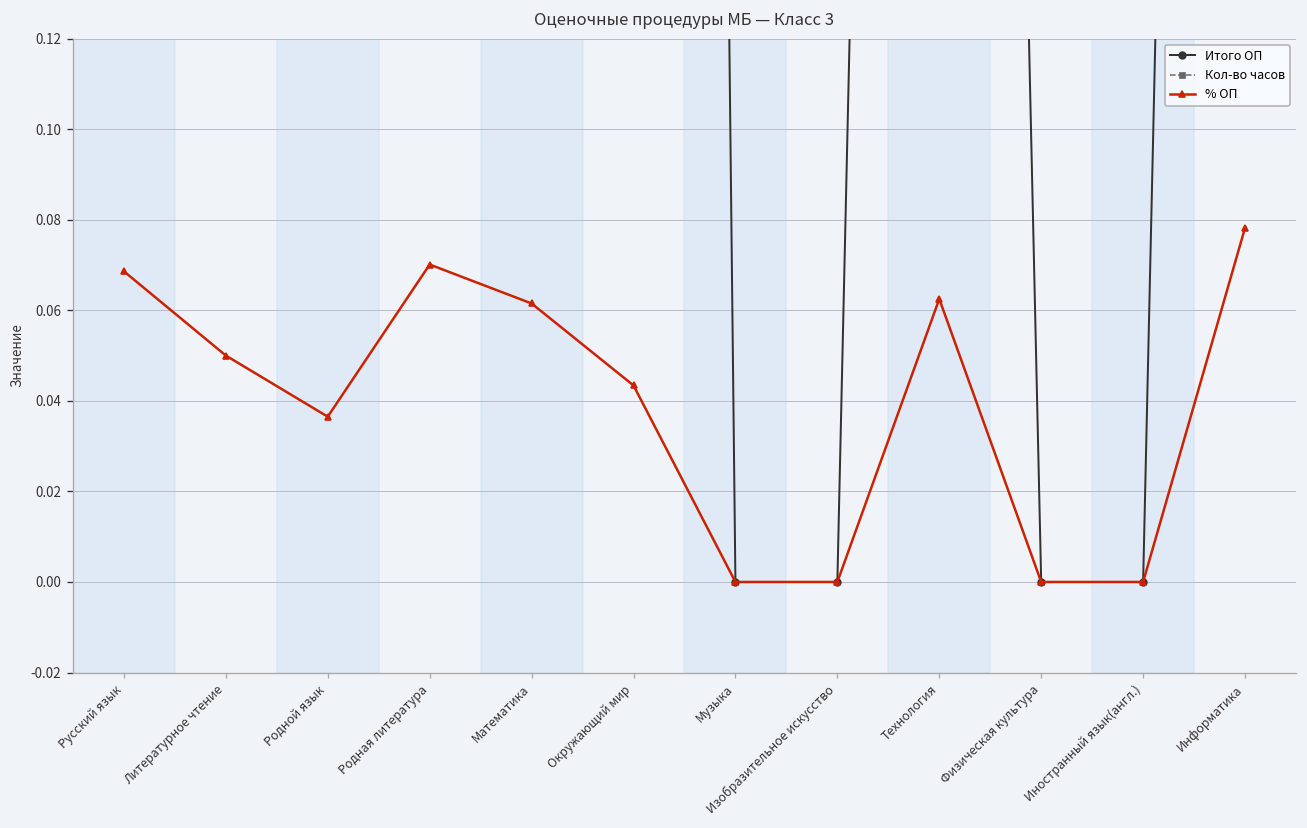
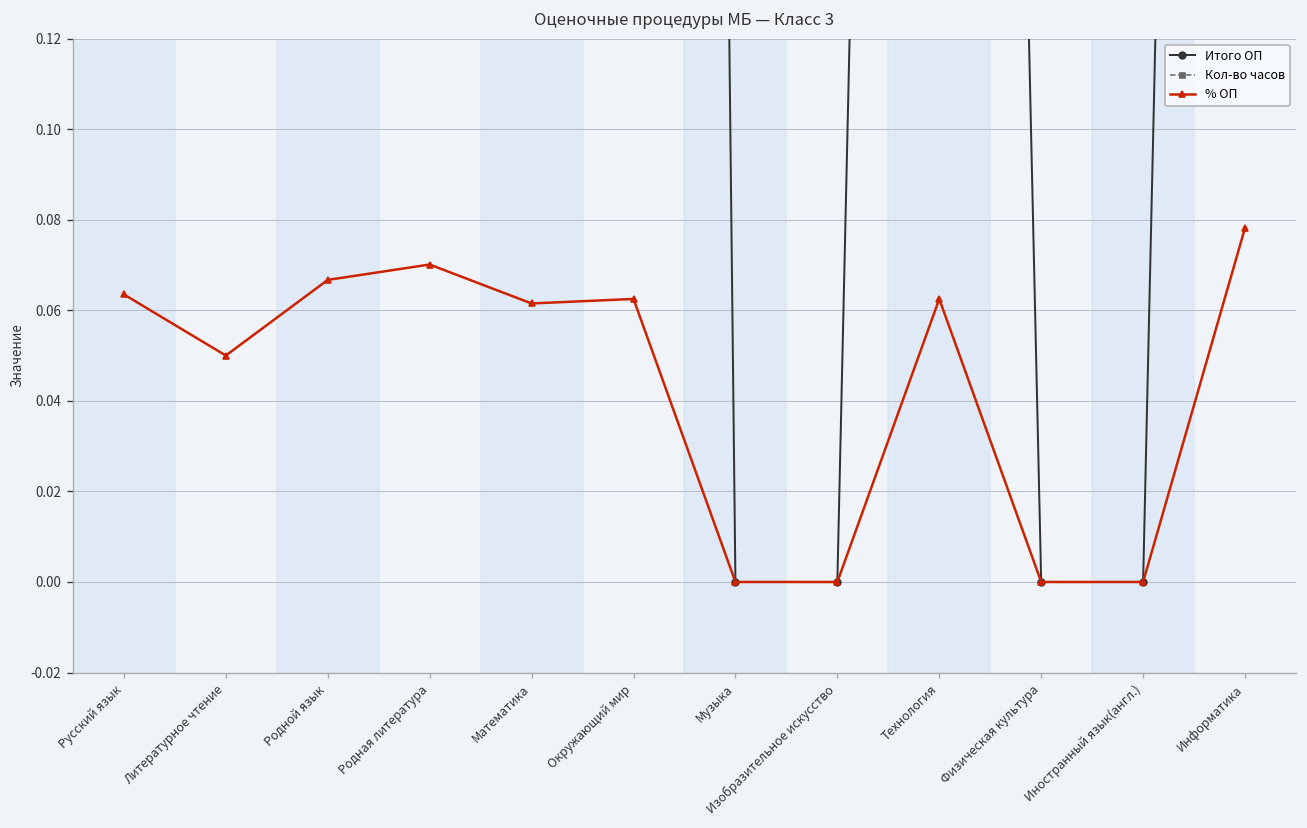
% ОП, Русский язык: 0.069 -> 0.064
% ОП, Родной язык: 0.037 -> 0.067
% ОП, Окружающий мир: 0.043 -> 0.063
